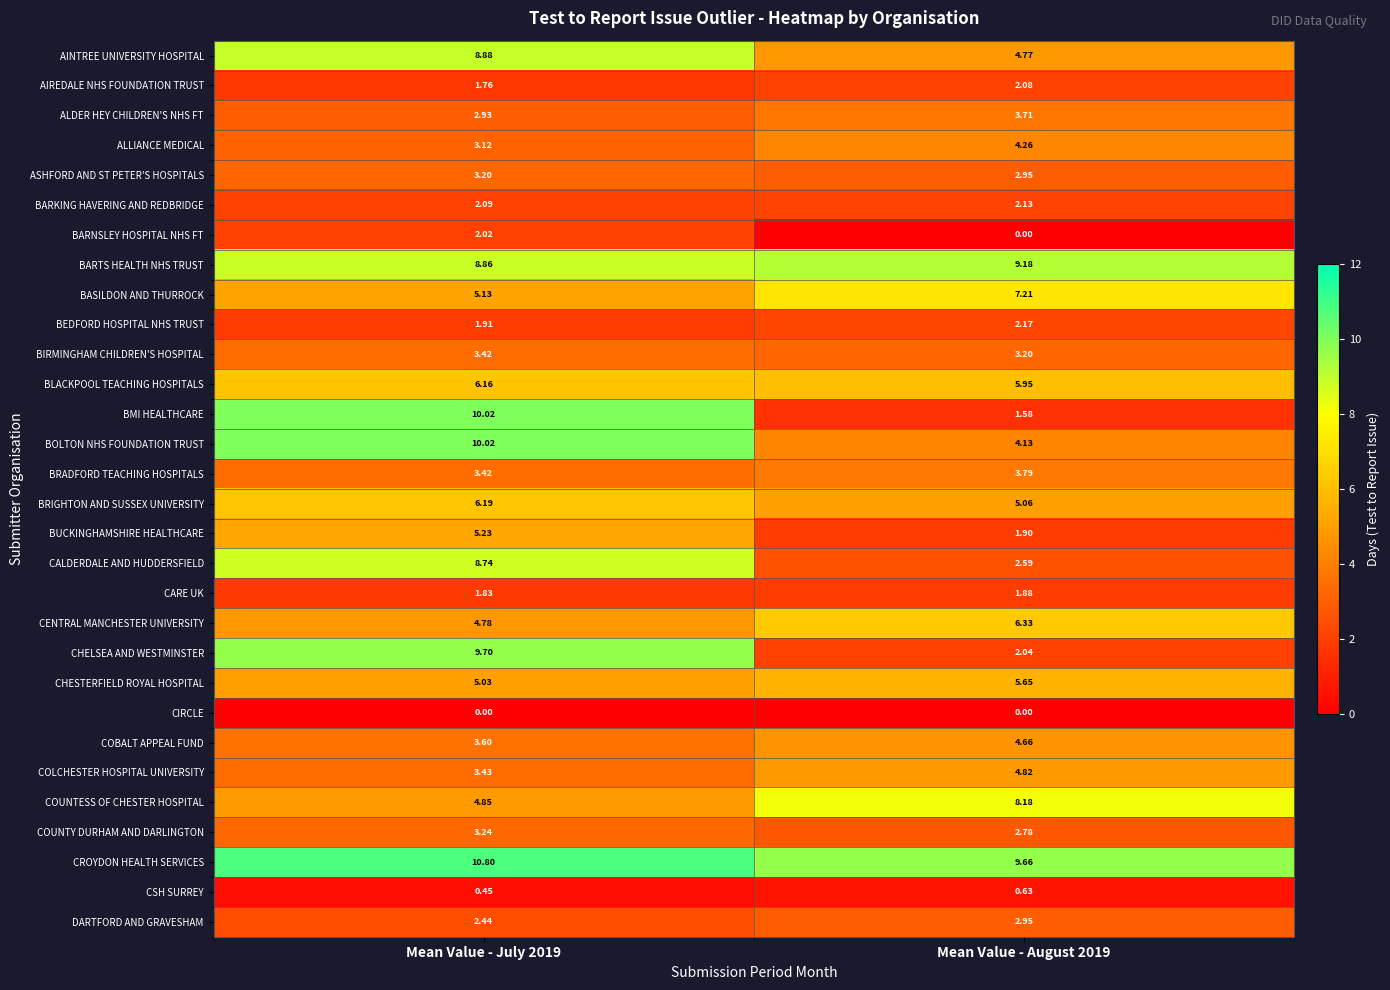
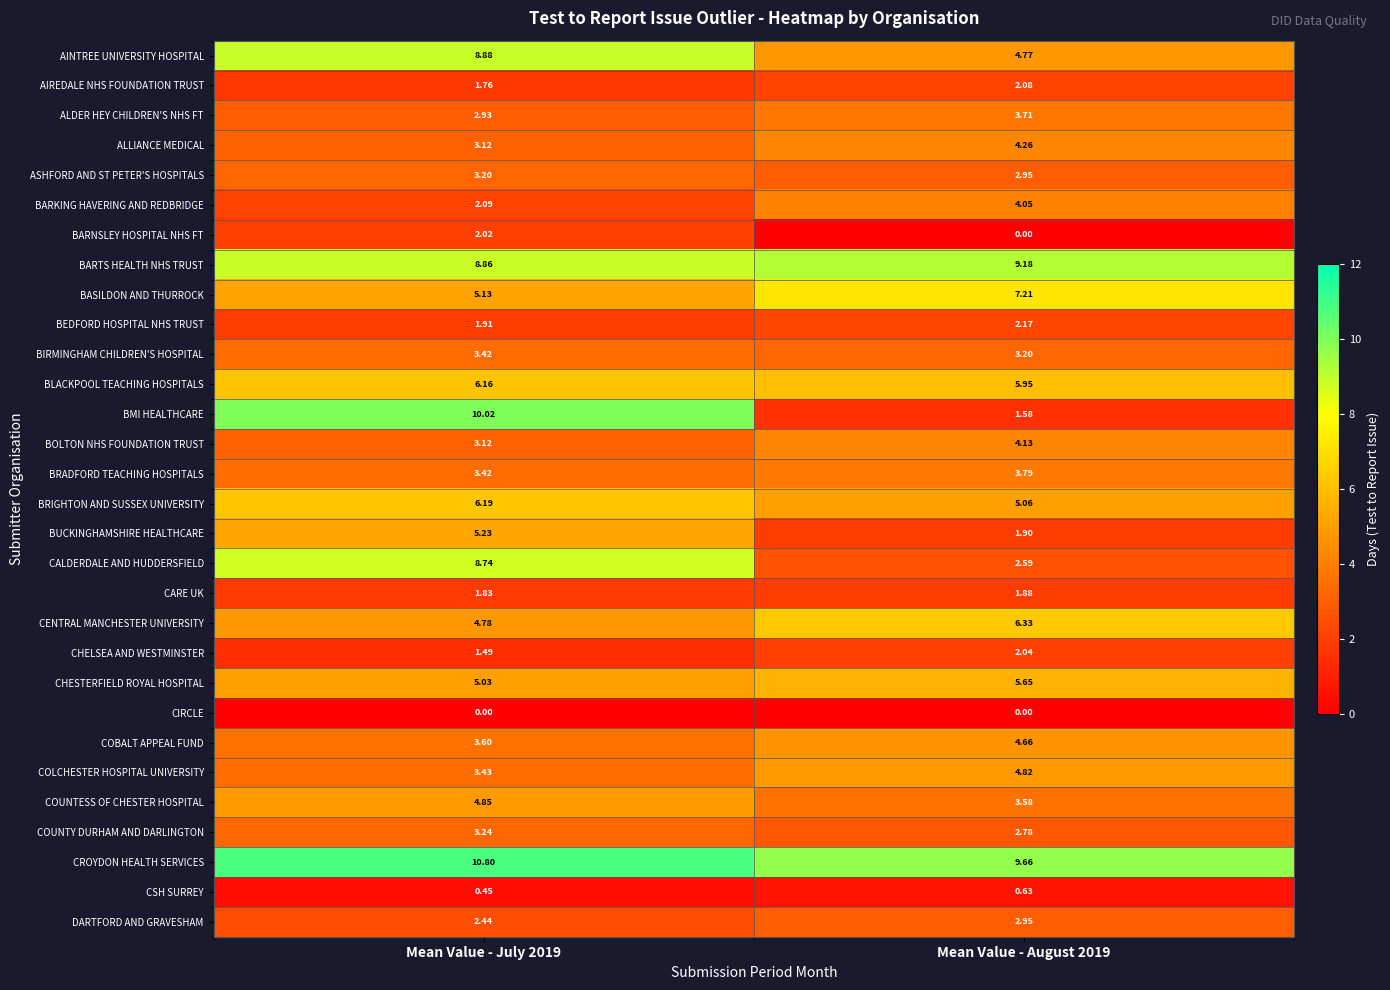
BARKING HAVERING AND REDBRIDGE, Mean Value - August 2019: 2.13 -> 4.05
BOLTON NHS FOUNDATION TRUST, Mean Value - July 2019: 10.02 -> 3.12
CHELSEA AND WESTMINSTER, Mean Value - July 2019: 9.70 -> 1.49
COUNTESS OF CHESTER HOSPITAL, Mean Value - August 2019: 8.18 -> 3.58
